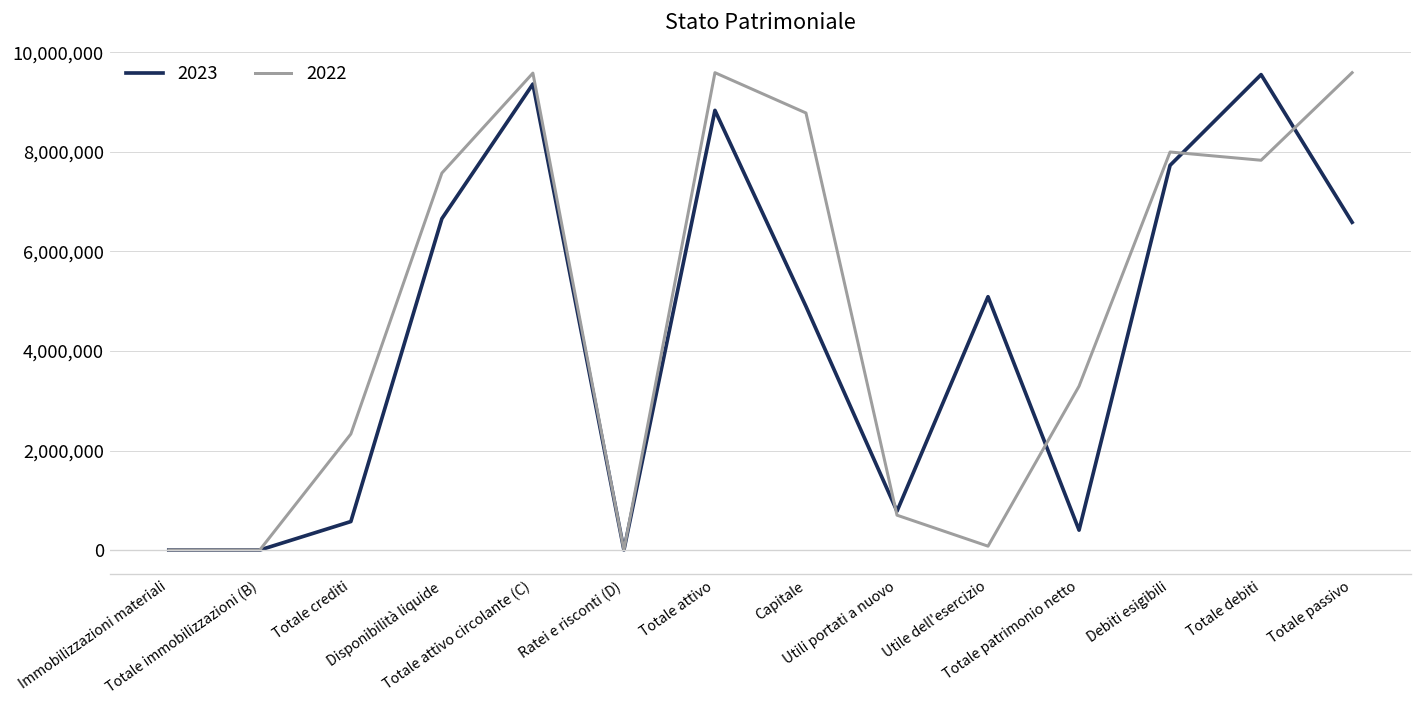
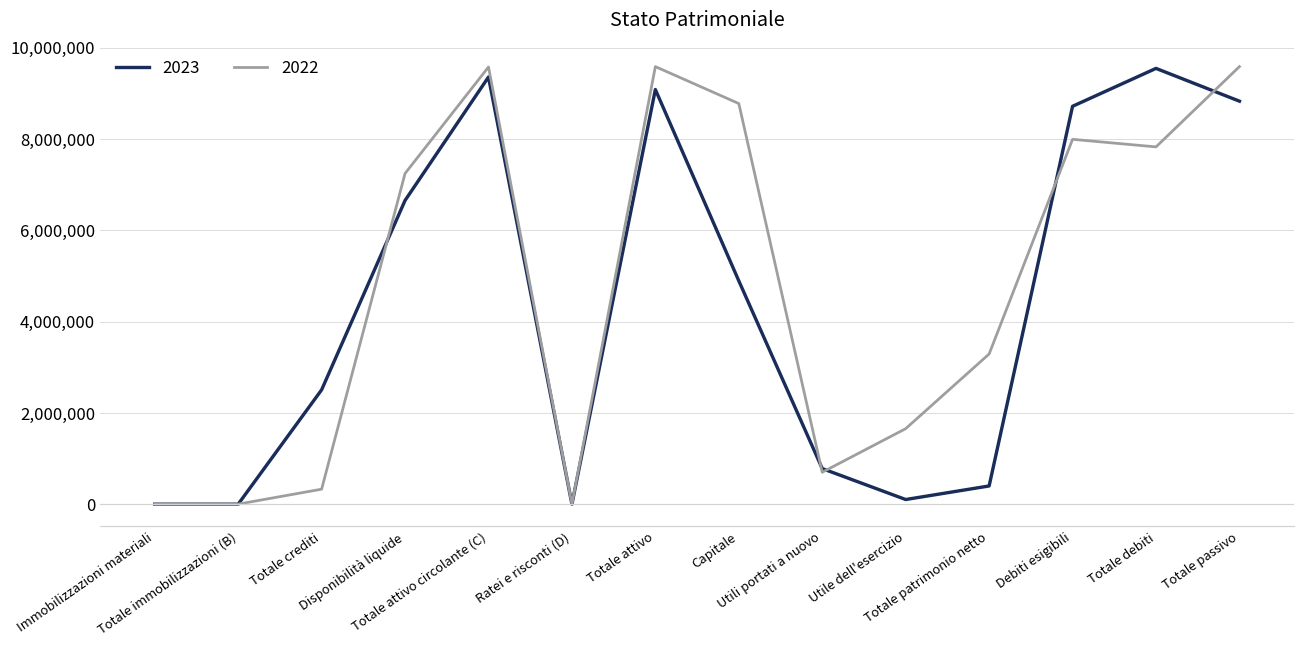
2023, Totale crediti: 600,000 -> 2,500,000
2022, Totale crediti: 2,300,000 -> 300,000
2022, Disponibilità liquide: 7,600,000 -> 7,200,000
2023, Totale attivo: 8,800,000 -> 9,100,000
2023, Utile dell'esercizio: 5,100,000 -> 100,000
2022, Utile dell'esercizio: 100,000 -> 1,700,000
2023, Debiti esigibili: 7,700,000 -> 8,700,000
2023, Totale passivo: 6,600,000 -> 8,800,000
